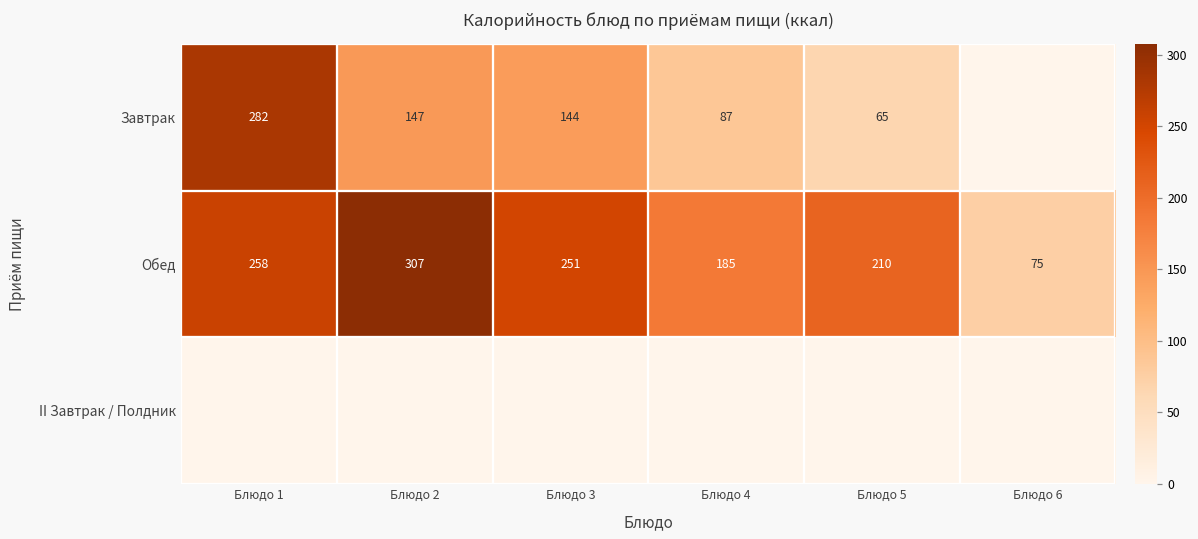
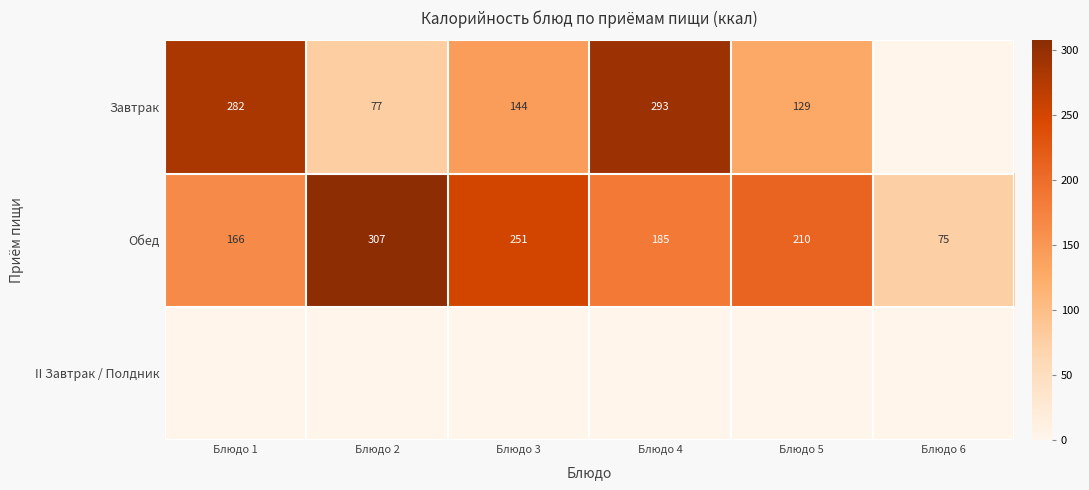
Завтрак, Блюдо 2: 147 -> 77
Завтрак, Блюдо 4: 87 -> 293
Завтрак, Блюдо 5: 65 -> 129
Обед, Блюдо 1: 258 -> 166
